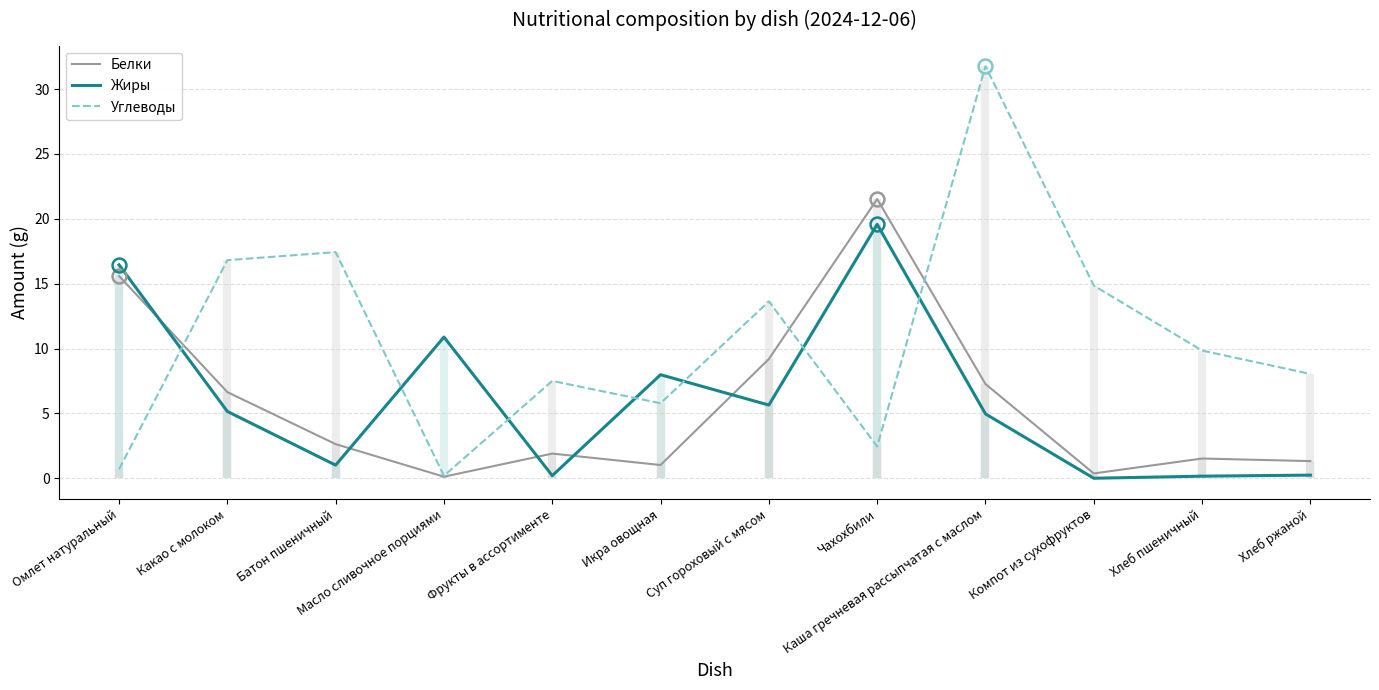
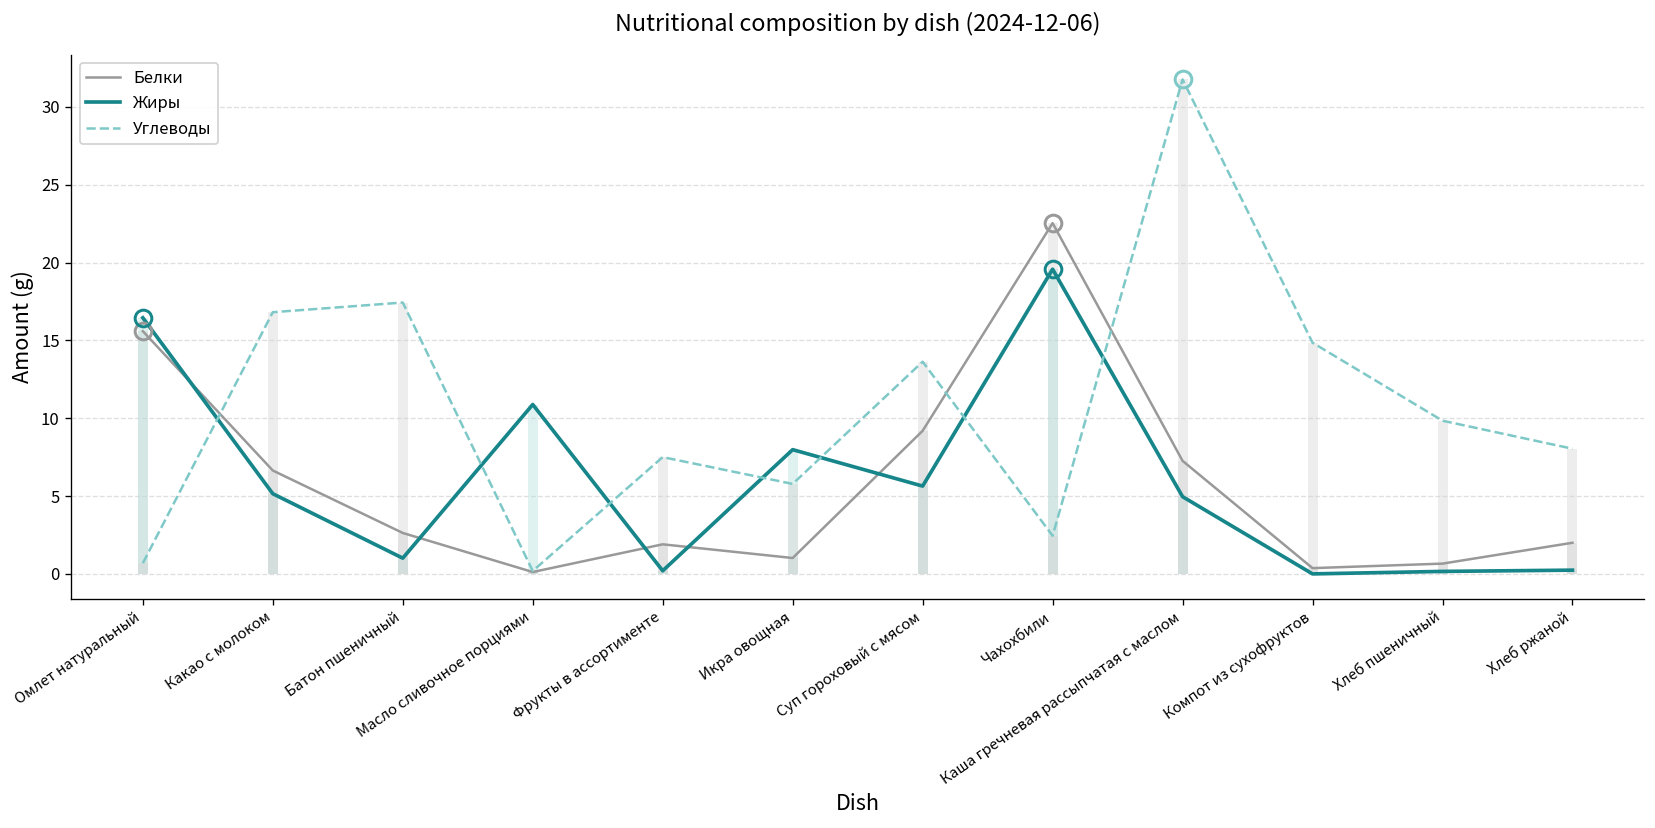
Белки, Чахохбили: 21.5 -> 22.5
Белки, Хлеб пшеничный: 1.5 -> 0.7
Белки, Хлеб ржаной: 1.3 -> 2.0
